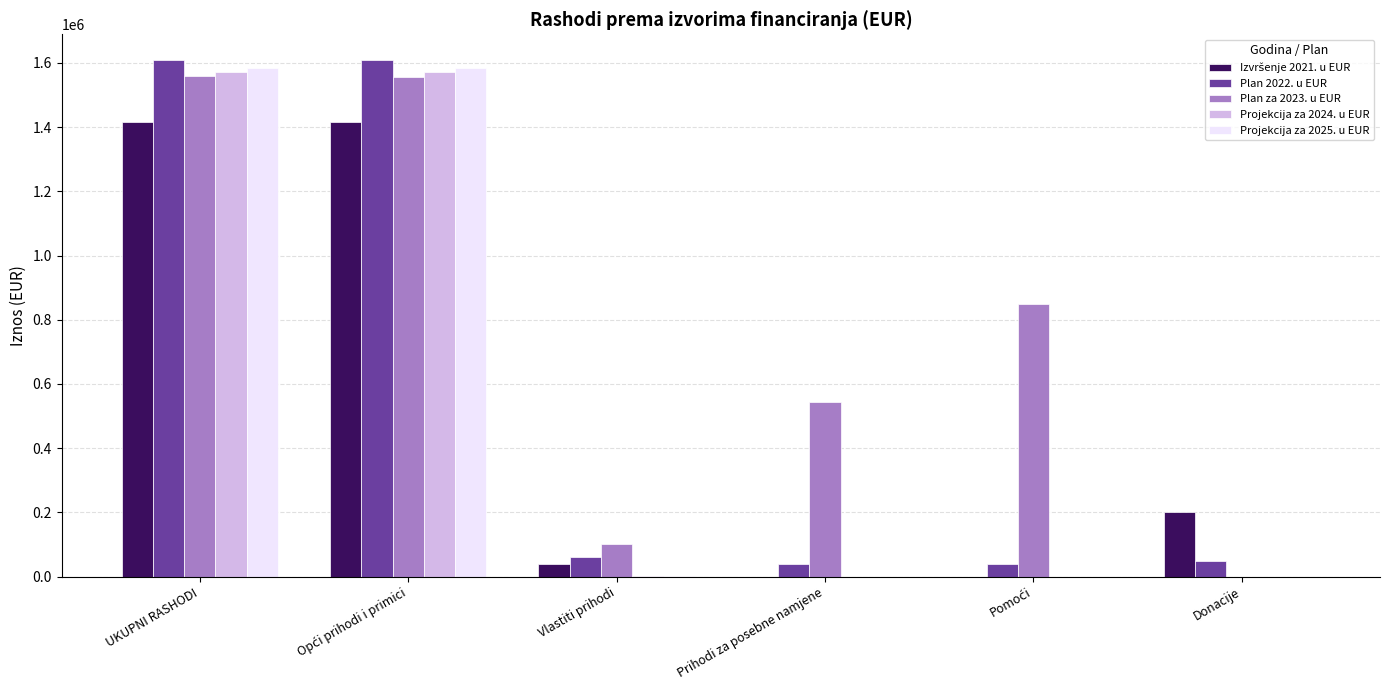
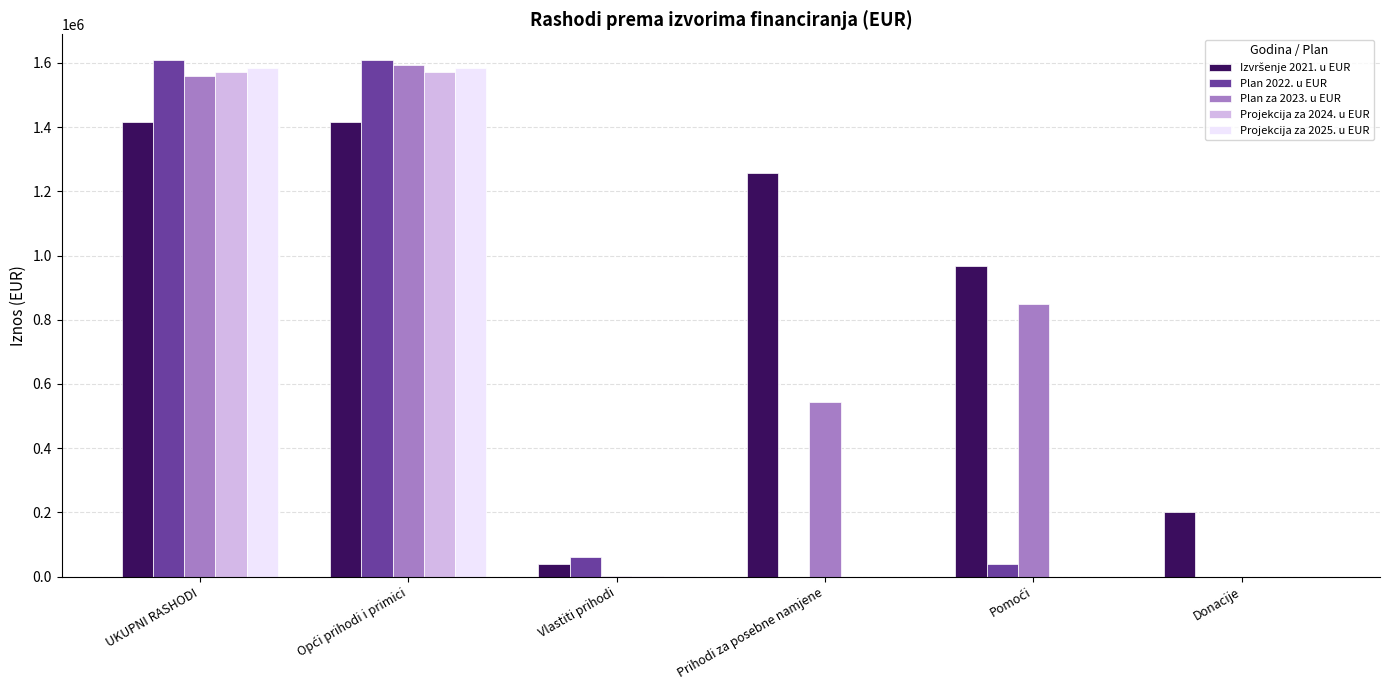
Plan za 2023. u EUR, Opći prihodi i primici: 1560000 -> 1590000
Plan za 2023. u EUR, Vlastiti prihodi: 100000 -> 0
Izvršenje 2021. u EUR, Prihodi za posebne namjene: 0 -> 1260000
Plan 2022. u EUR, Prihodi za posebne namjene: 40000 -> 0
Izvršenje 2021. u EUR, Pomoći: 0 -> 970000
Plan 2022. u EUR, Donacije: 50000 -> 0
